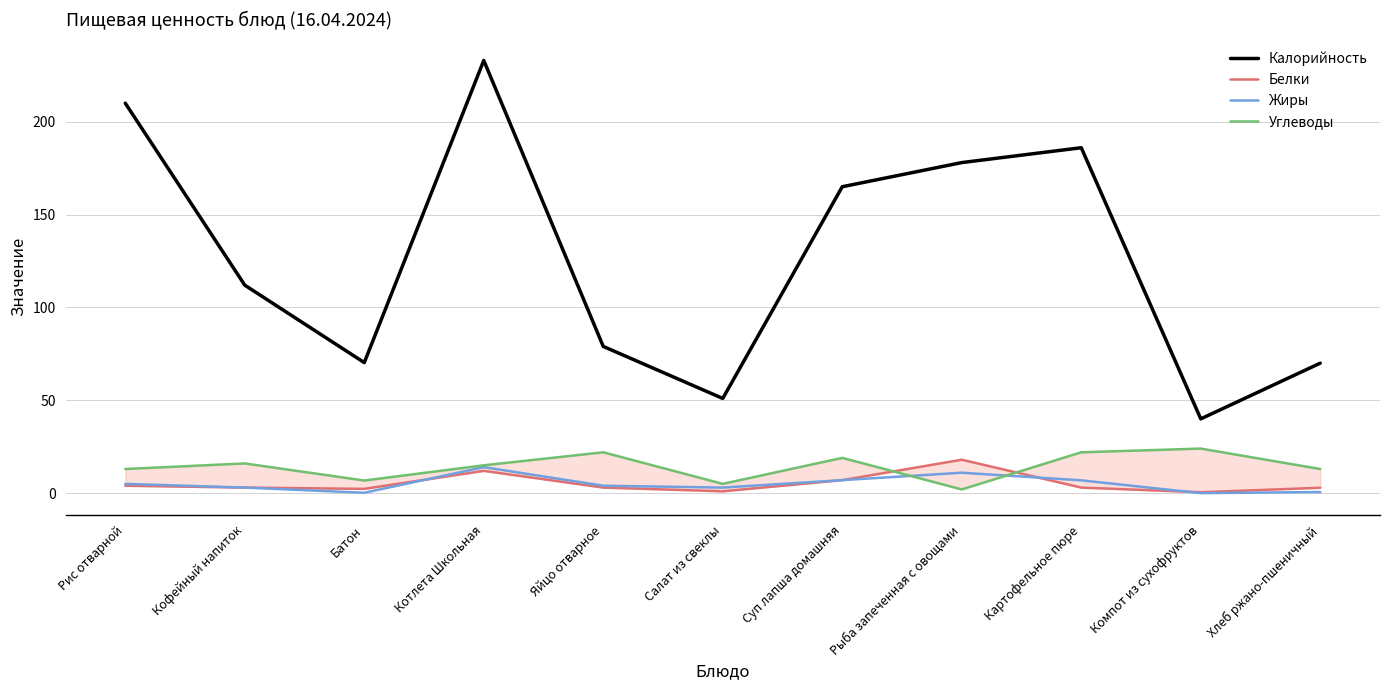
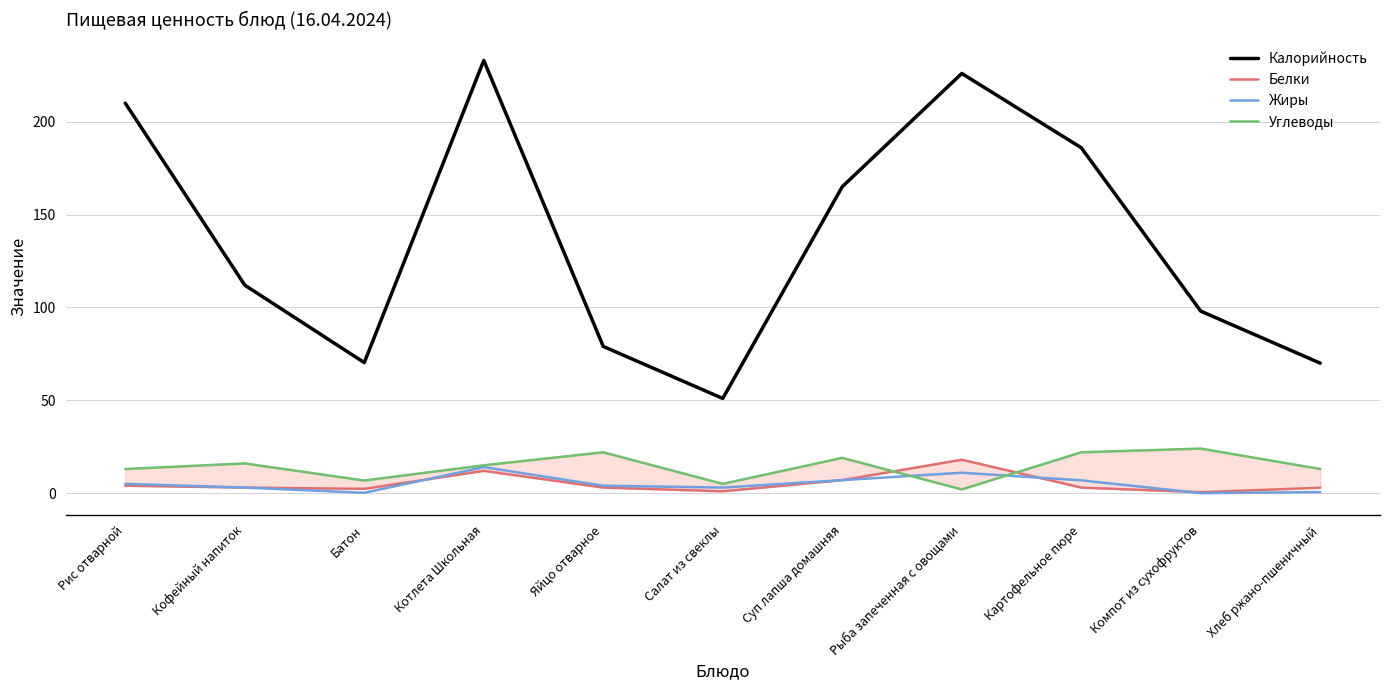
Калорийность, Рыба запеченная с овощами: 178 -> 226
Калорийность, Компот из сухофруктов: 40 -> 98
